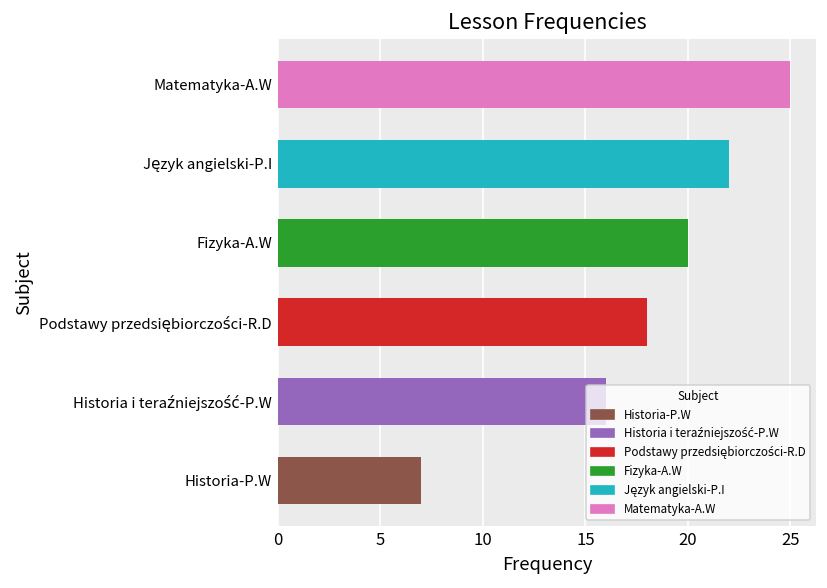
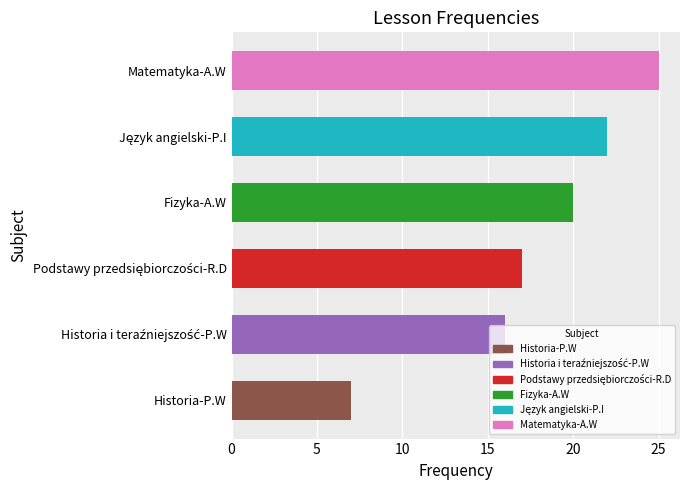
Podstawy przedsiębiorczości-R.D: 18 -> 17
